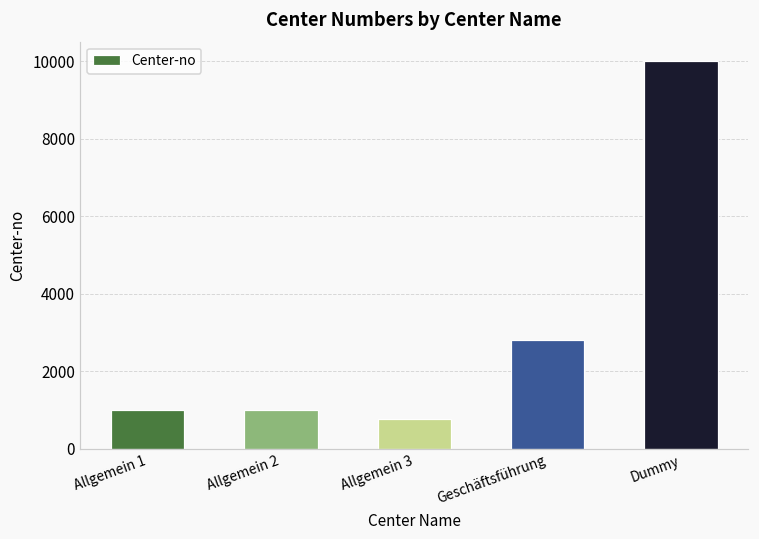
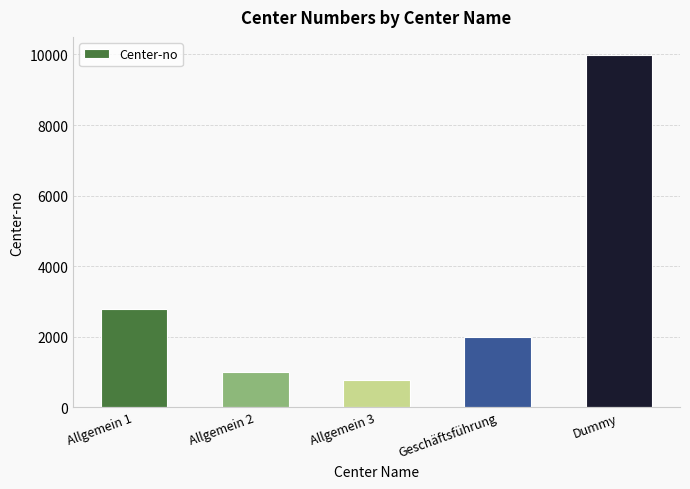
Allgemein 1: 1000 -> 2800
Geschäftsführung: 2800 -> 2000
